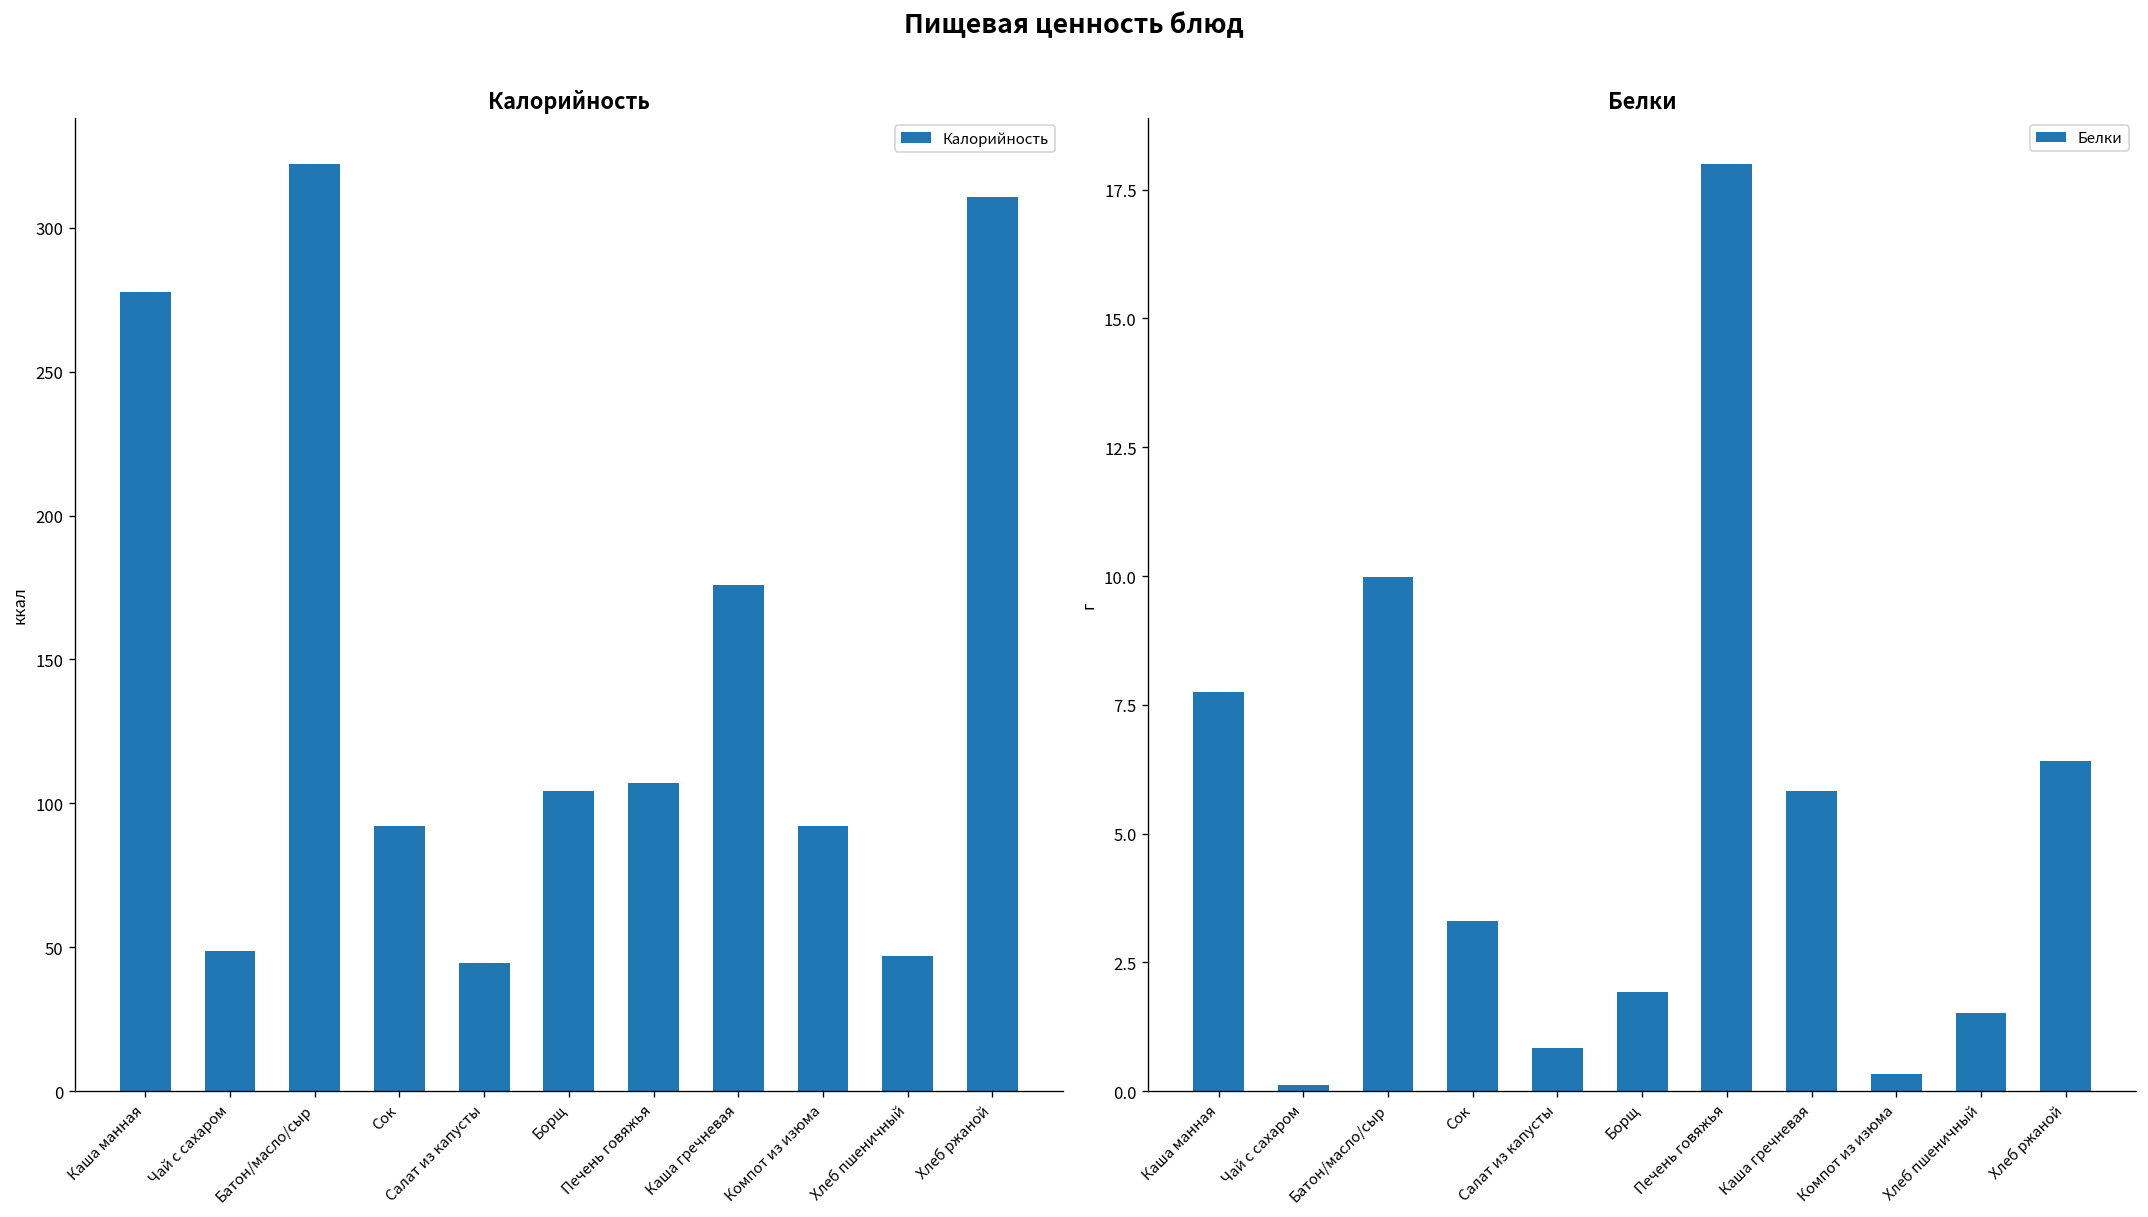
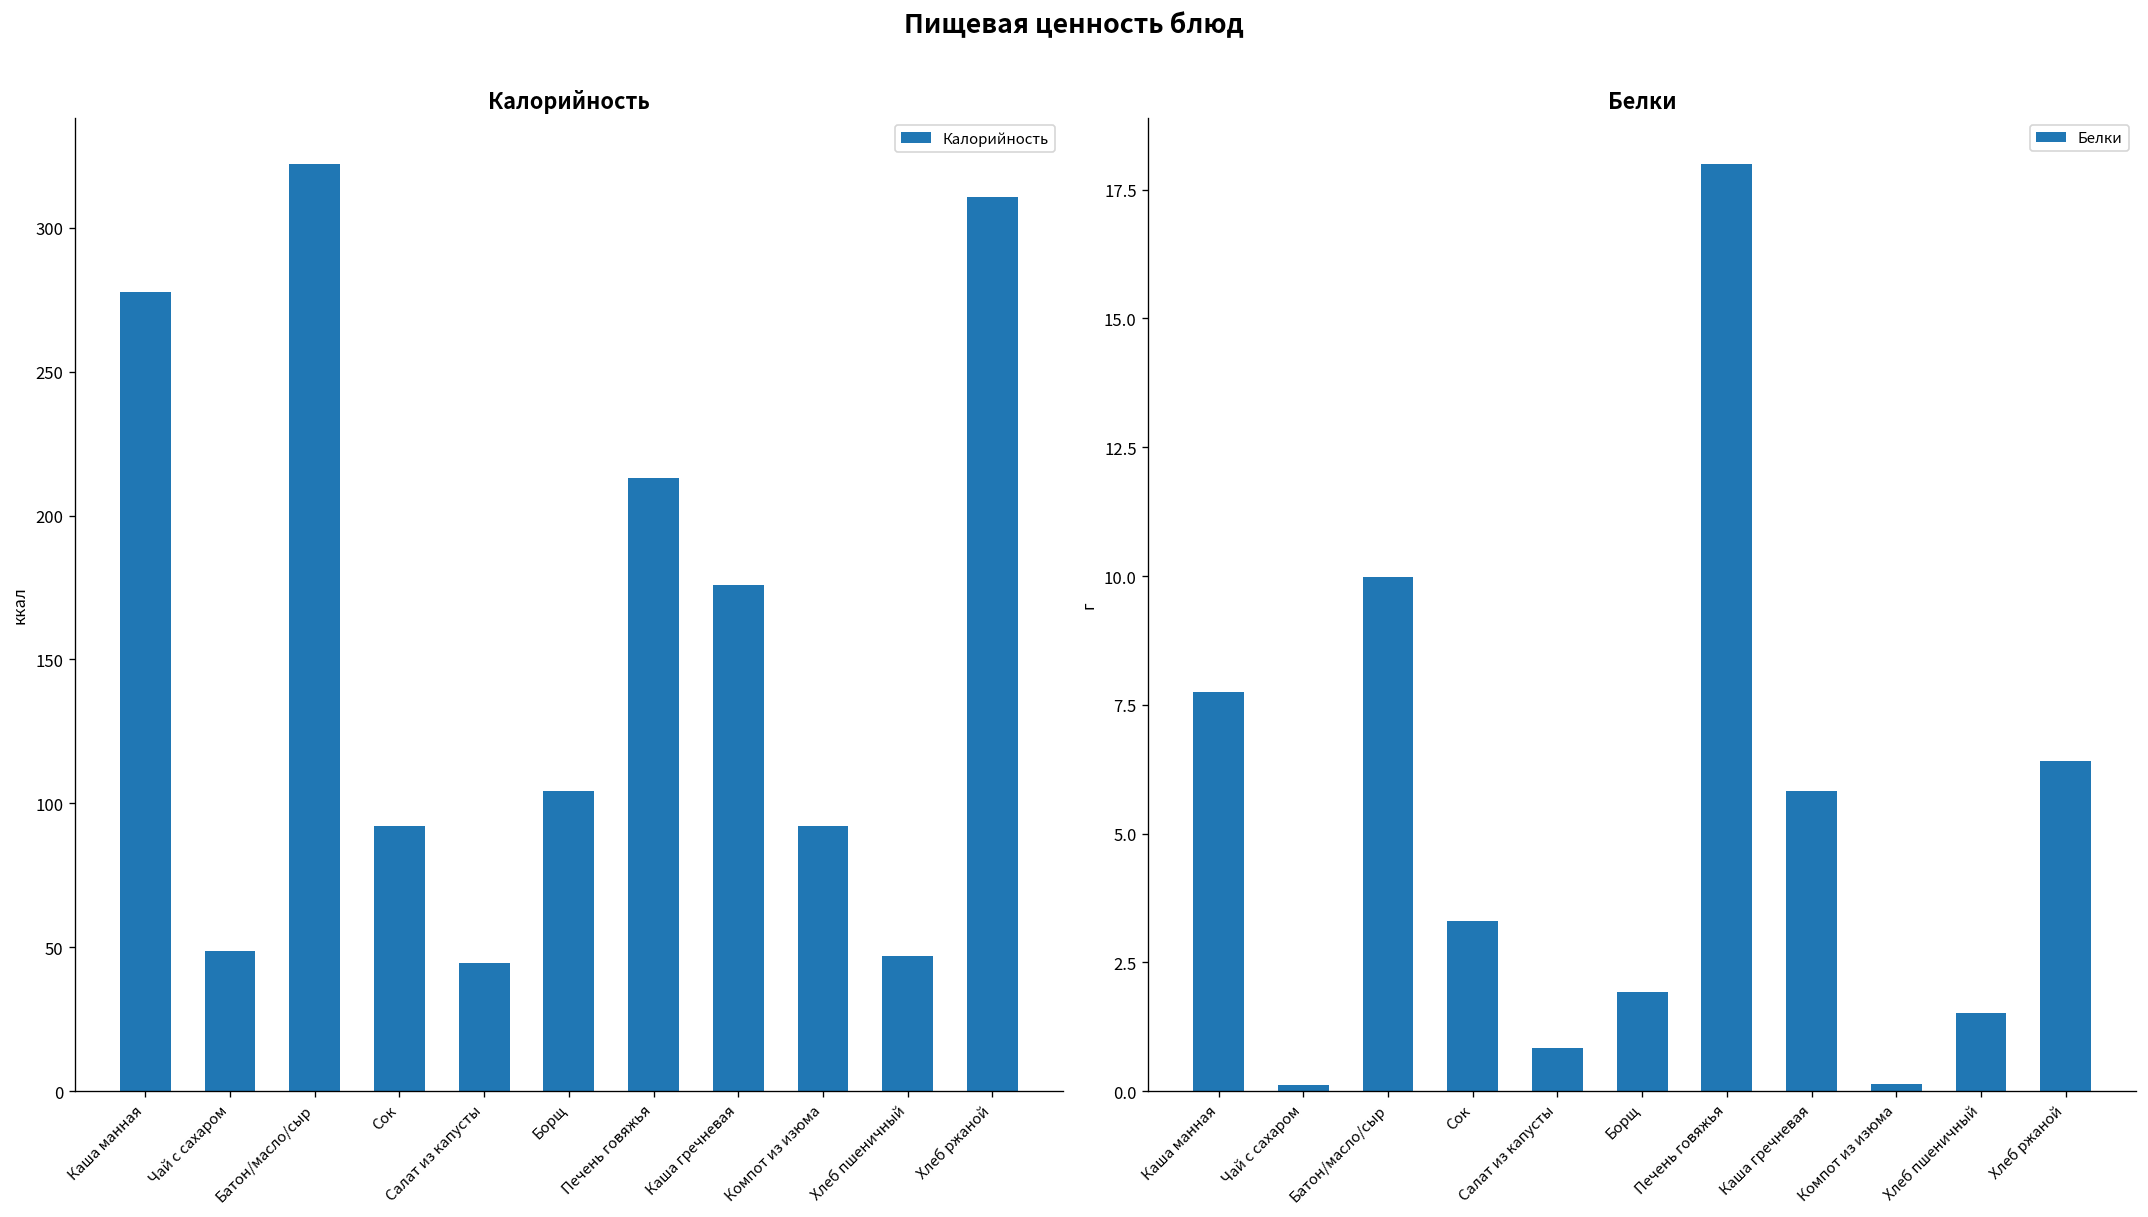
Калорийность, Печень говяжья: 107 -> 213
Белки, Компот из изюма: 0.3 -> 0.1
